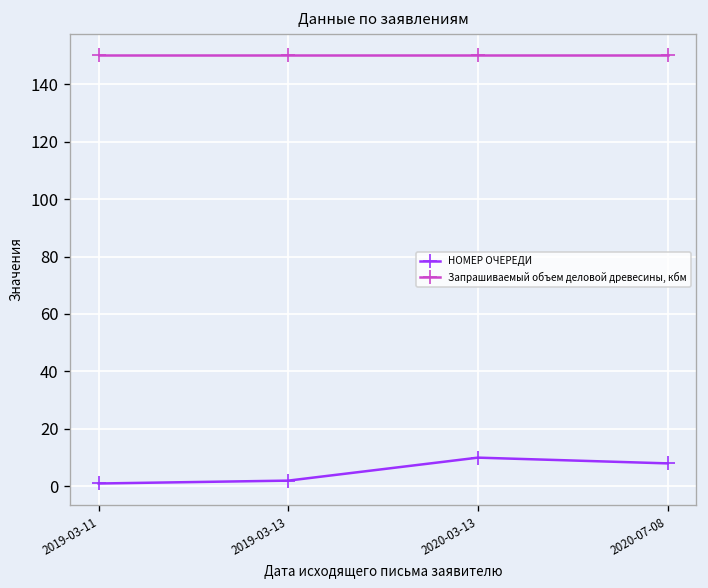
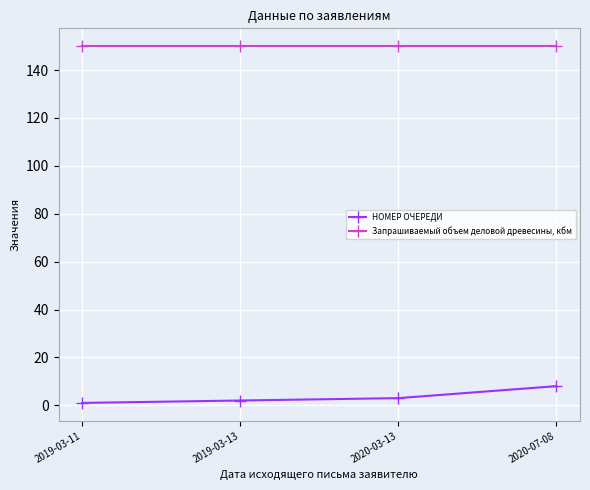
НОМЕР ОЧЕРЕДИ, 2020-03-13: 10 -> 3
